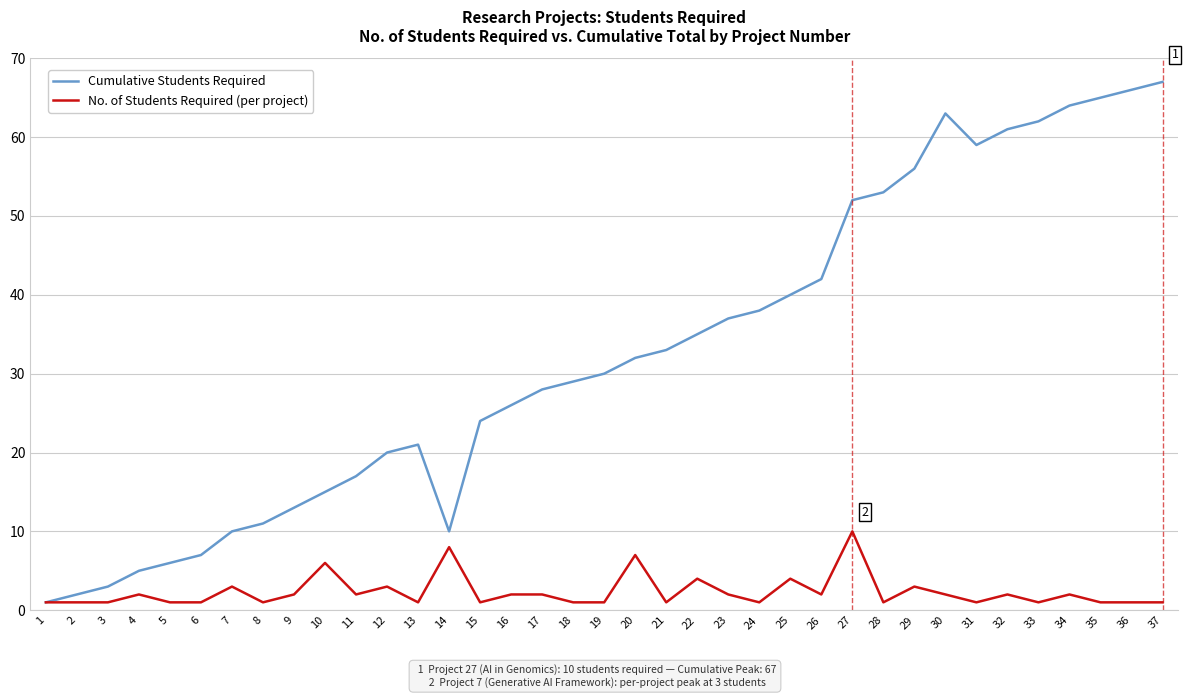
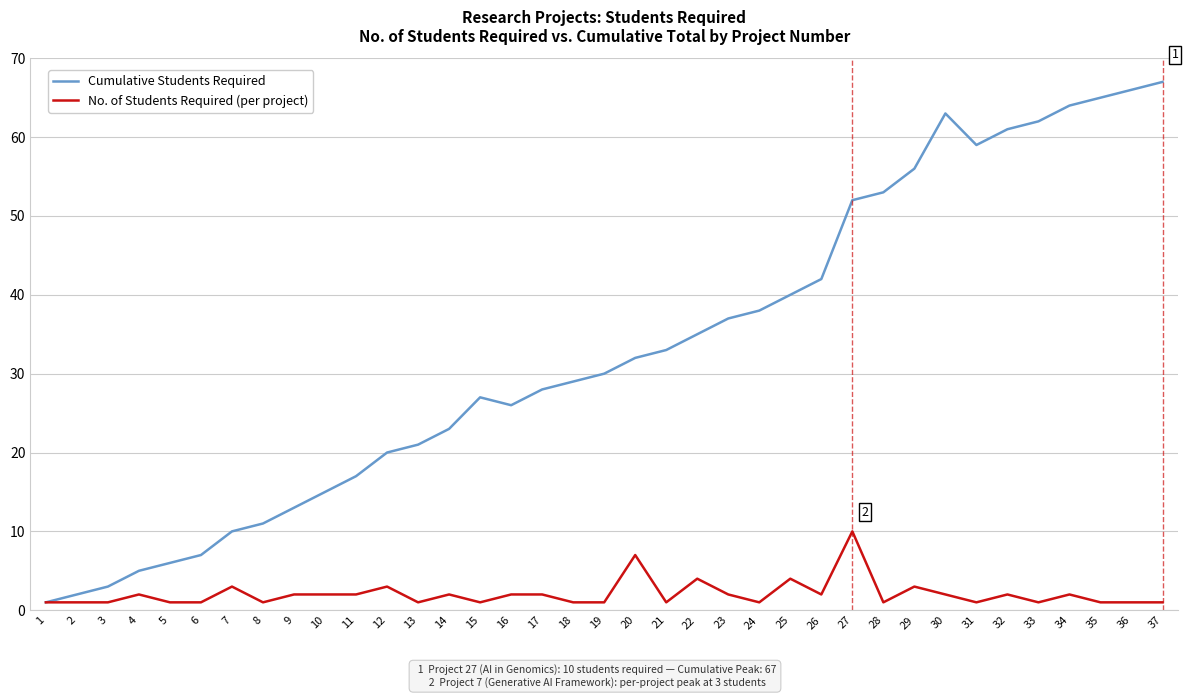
No. of Students Required (per project), 10: 6 -> 2
Cumulative Students Required, 14: 10 -> 23
No. of Students Required (per project), 14: 8 -> 2
Cumulative Students Required, 15: 24 -> 27
